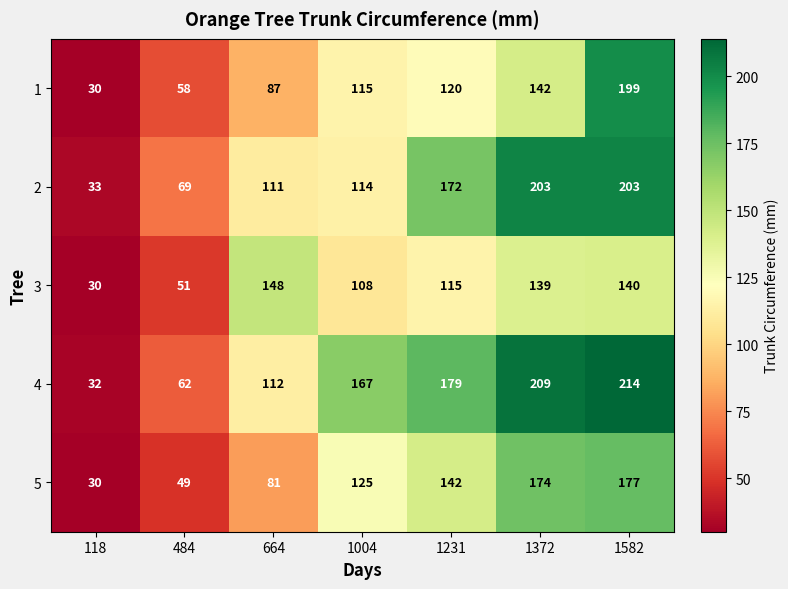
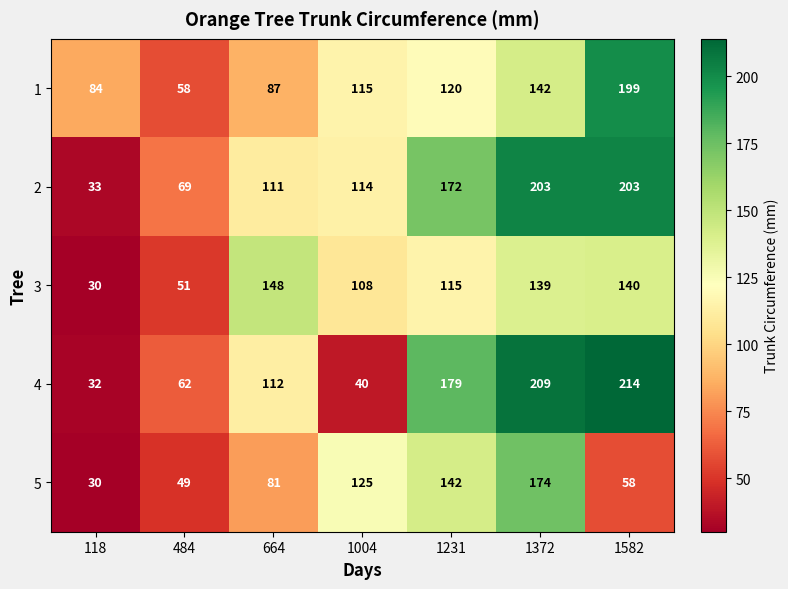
1, 118: 30 -> 84
4, 1004: 167 -> 40
5, 1582: 177 -> 58
